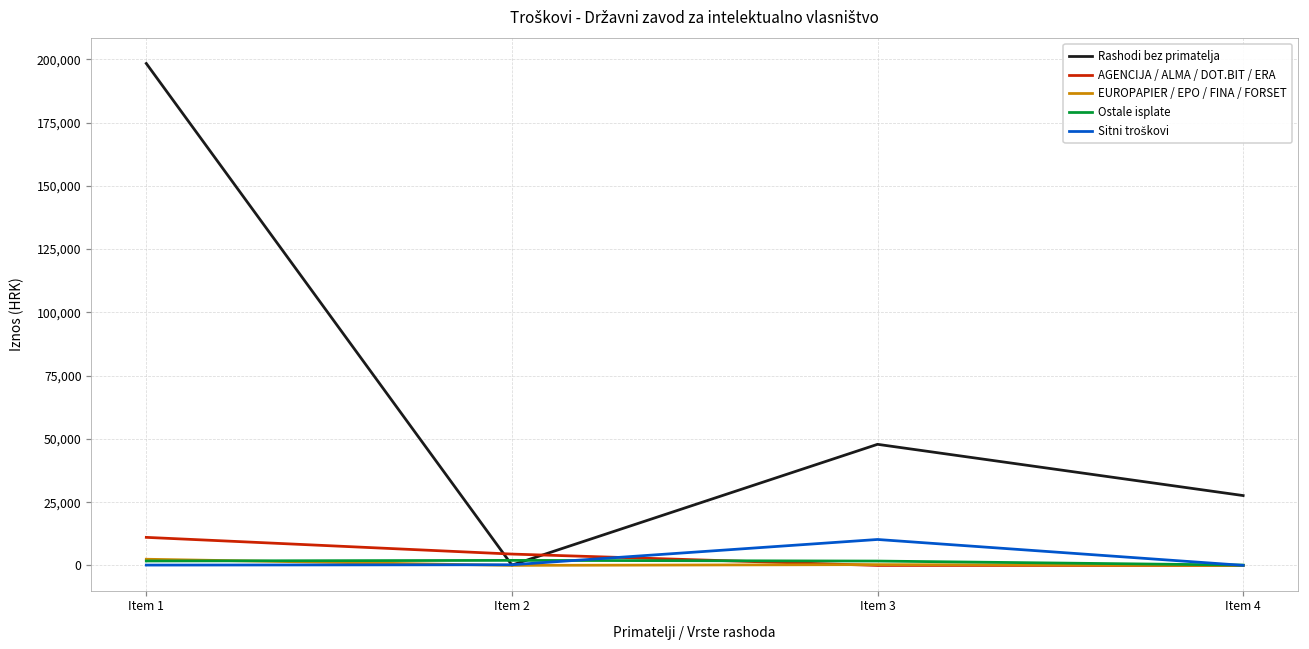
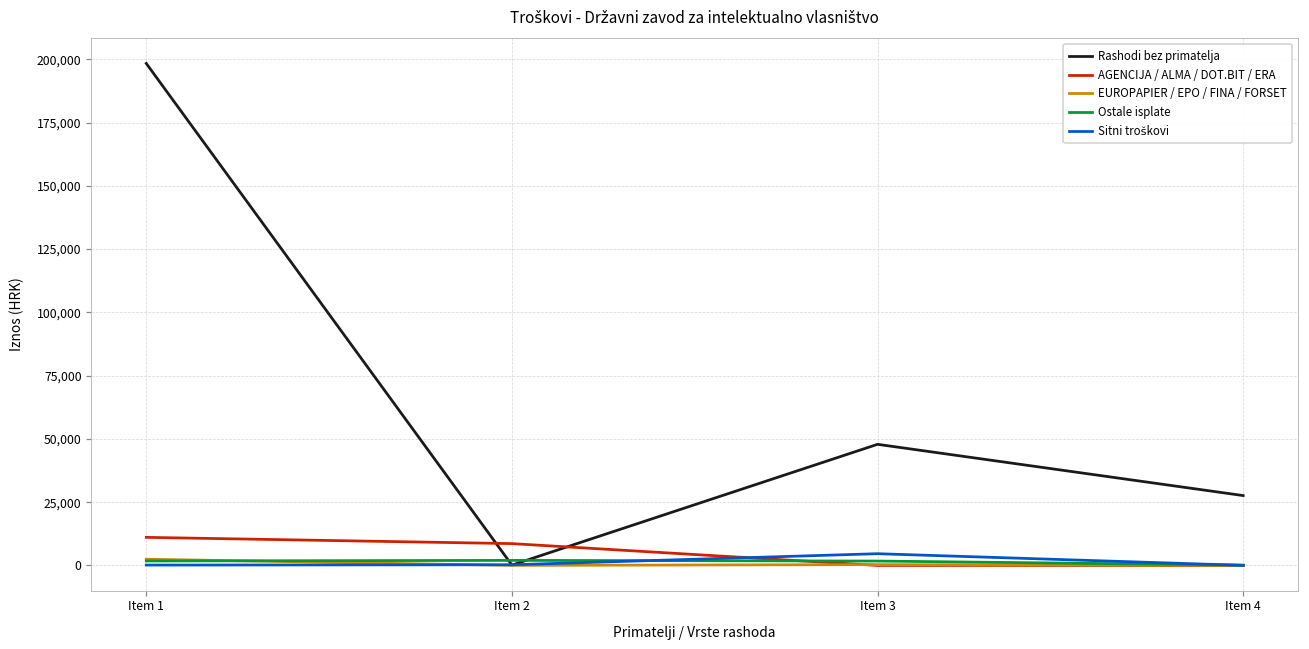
AGENCIJA / ALMA / DOT.BIT / ERA, Item 2: 5,000 -> 9,000
Sitni troškovi, Item 3: 10,000 -> 5,000
